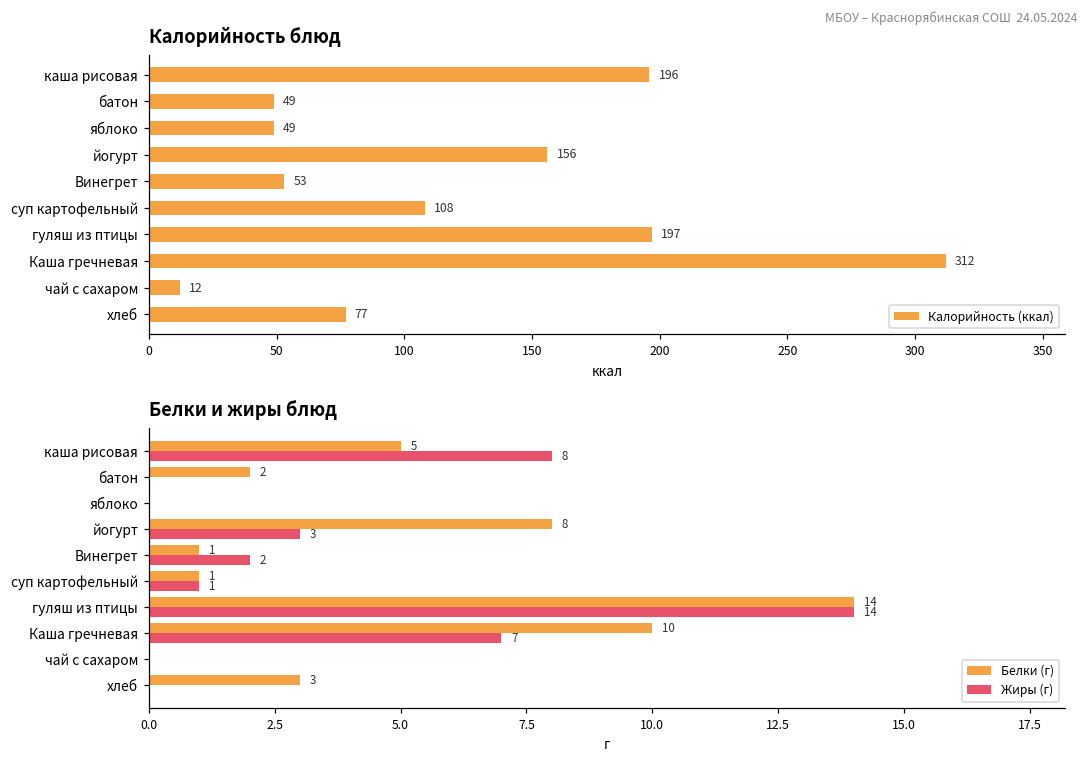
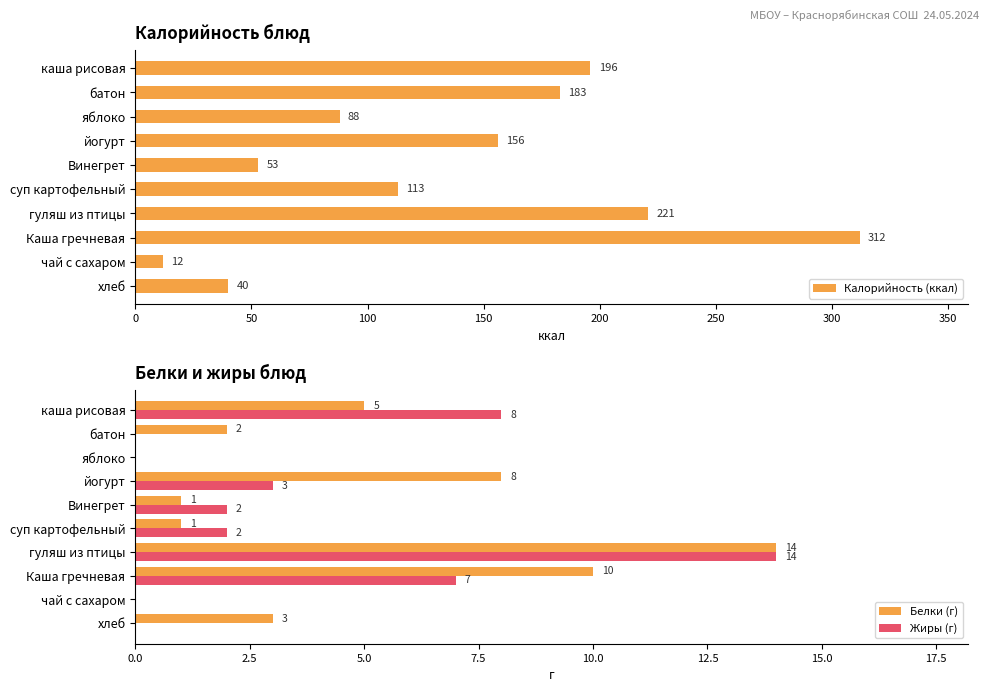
Калорийность блюд, батон: 49 -> 183
Калорийность блюд, яблоко: 49 -> 88
Калорийность блюд, суп картофельный: 108 -> 113
Калорийность блюд, гуляш из птицы: 197 -> 221
Калорийность блюд, хлеб: 77 -> 40
Белки и жиры блюд, Жиры (г), суп картофельный: 1 -> 2
